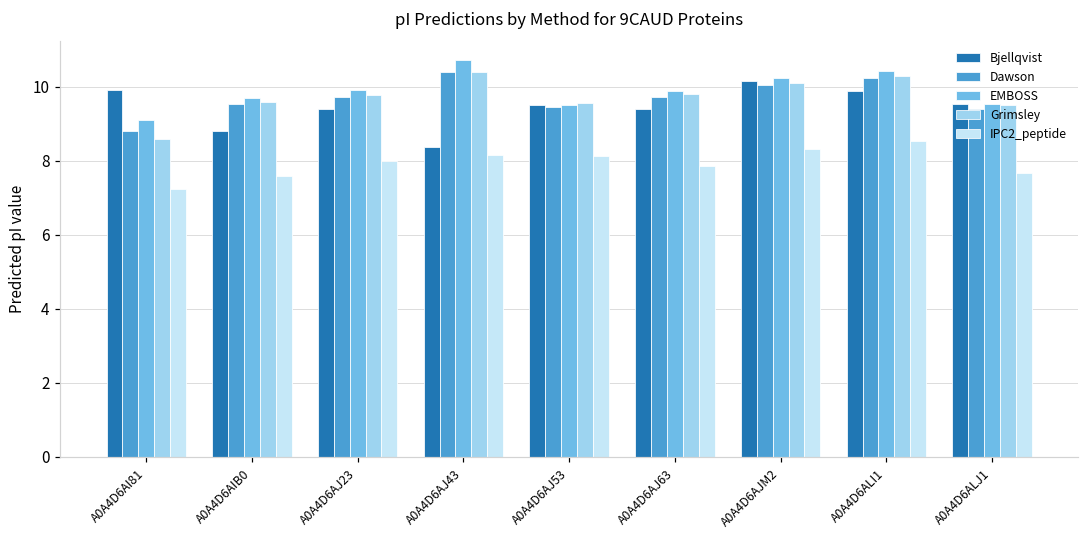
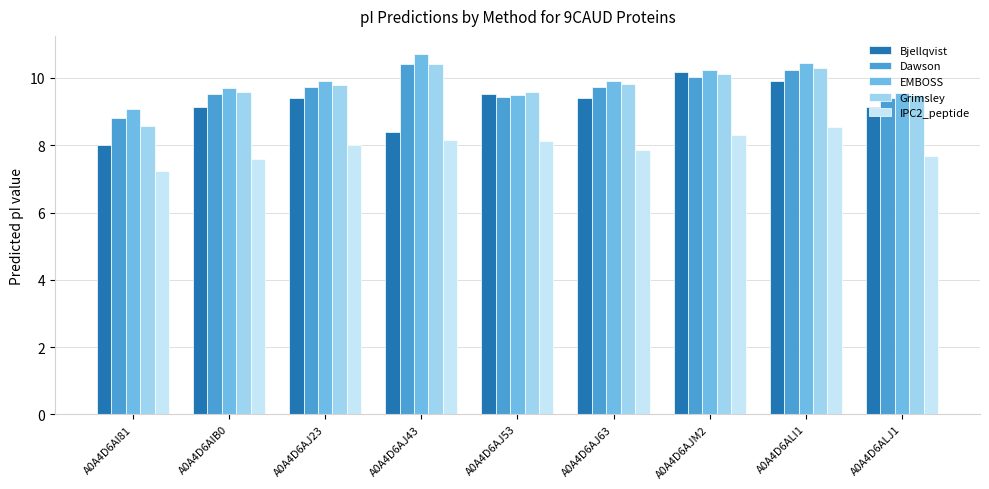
Bjellqvist, A0A4D6AI81: 9.9 -> 8.0
Bjellqvist, A0A4D6AIB0: 8.8 -> 9.2
Bjellqvist, A0A4D6ALJ1: 9.5 -> 9.1
